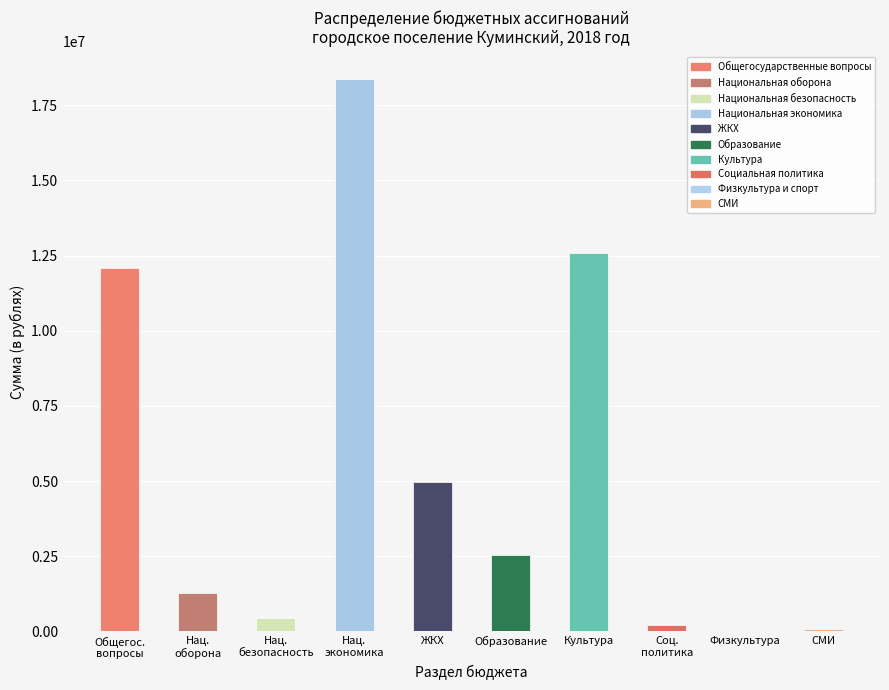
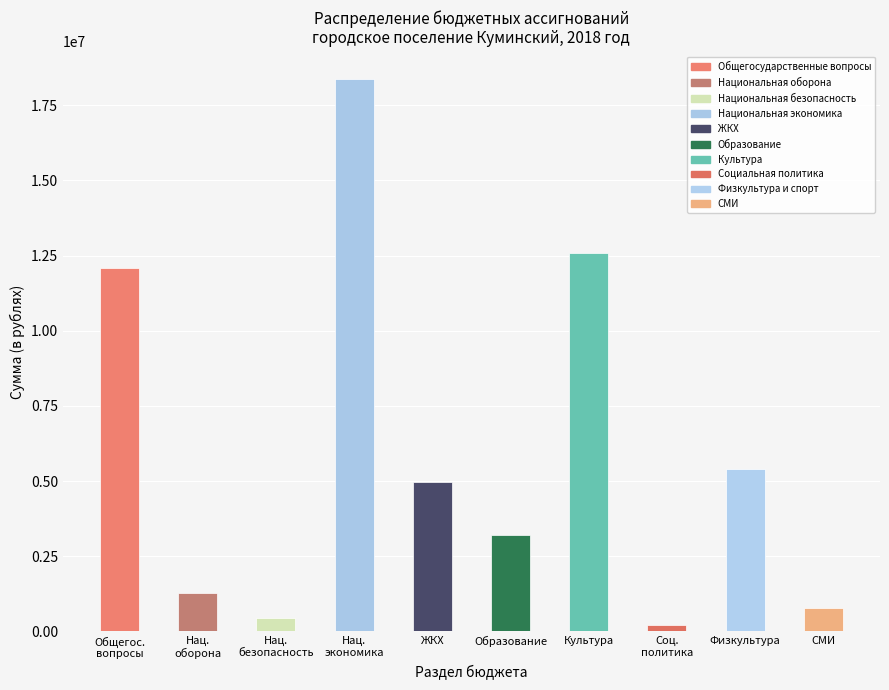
Образование: 2500000 -> 3200000
Физкультура: 0 -> 5400000
СМИ: 100000 -> 800000
